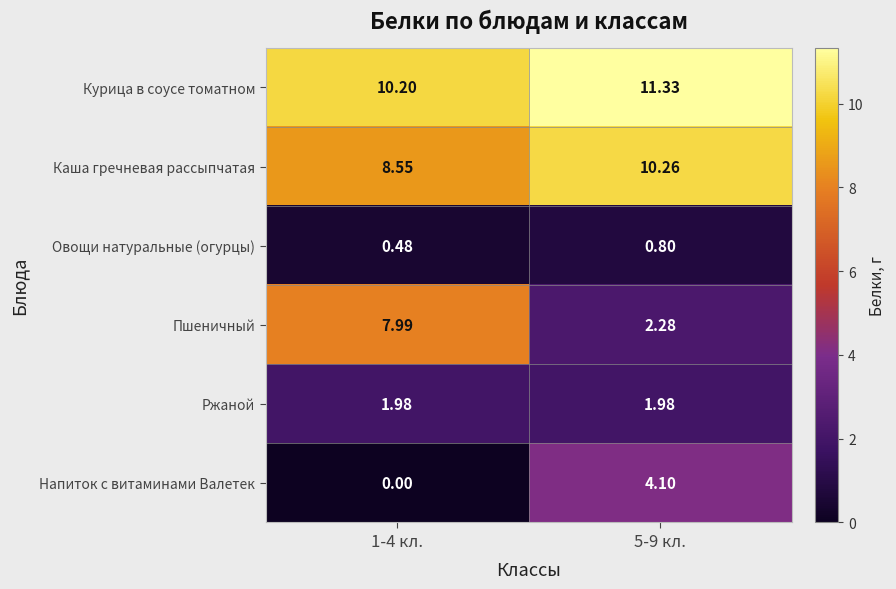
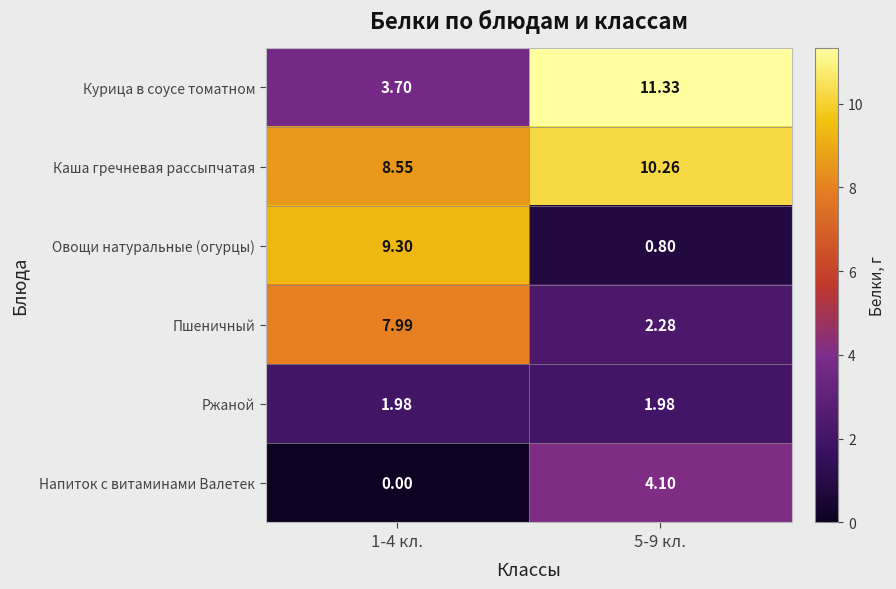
Курица в соусе томатном, 1-4 кл.: 10.20 -> 3.70
Овощи натуральные (огурцы), 1-4 кл.: 0.48 -> 9.30
